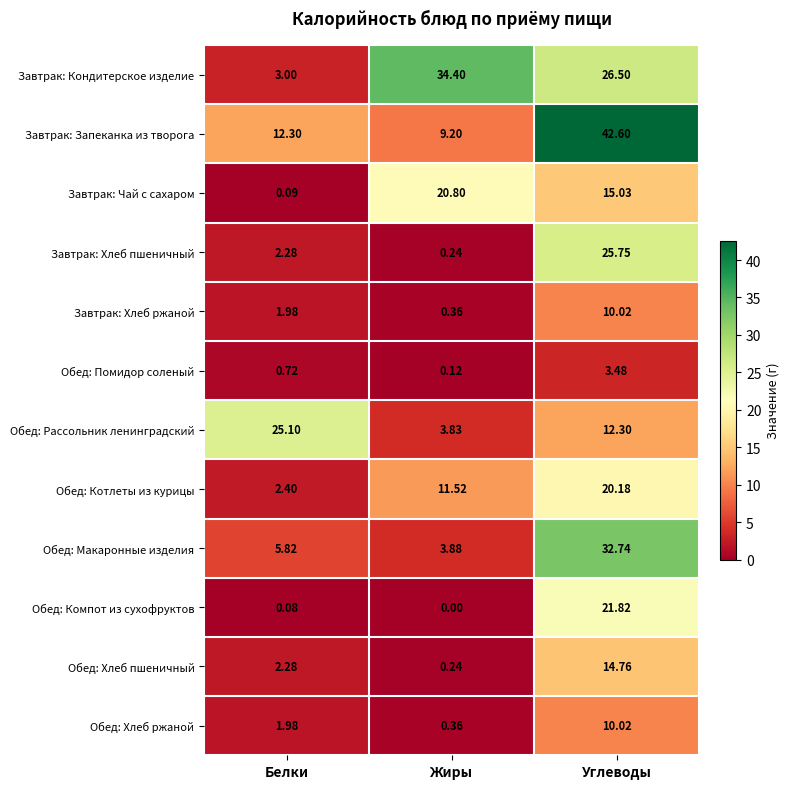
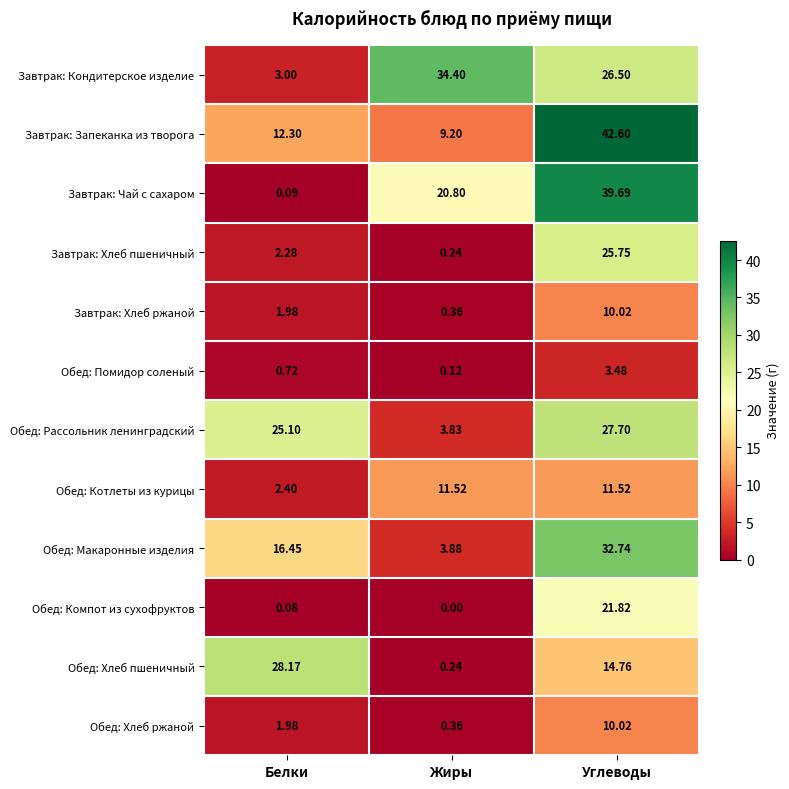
Завтрак: Чай с сахаром, Углеводы: 15.03 -> 39.69
Обед: Рассольник ленинградский, Углеводы: 12.30 -> 27.70
Обед: Котлеты из курицы, Углеводы: 20.18 -> 11.52
Обед: Макаронные изделия, Белки: 5.82 -> 16.45
Обед: Хлеб пшеничный, Белки: 2.28 -> 28.17
